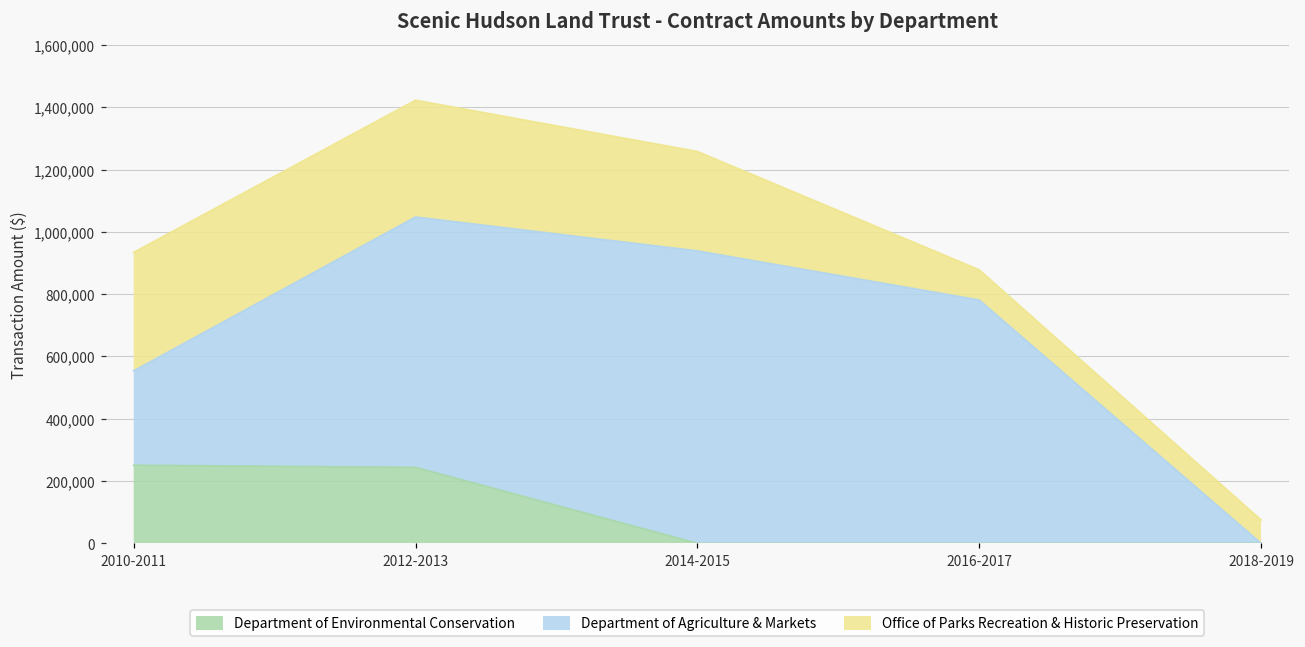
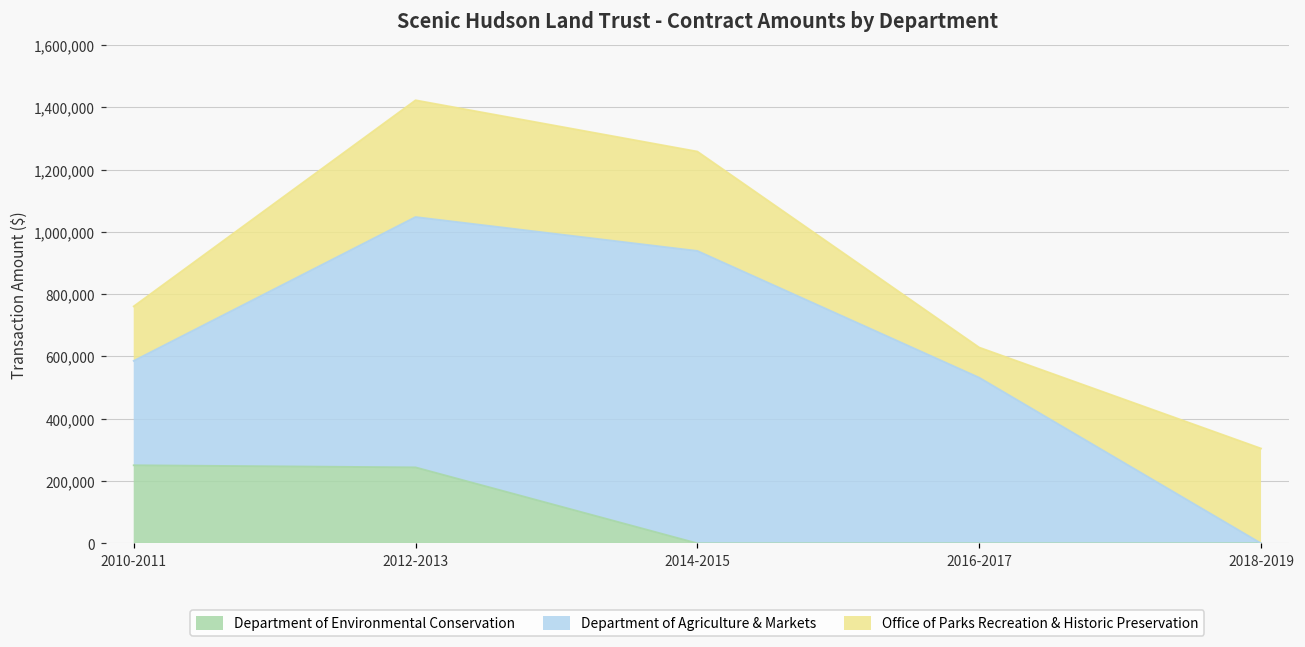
Department of Agriculture & Markets, 2010-2011: 300,000 -> 340,000
Office of Parks Recreation & Historic Preservation, 2010-2011: 380,000 -> 180,000
Department of Agriculture & Markets, 2016-2017: 780,000 -> 530,000
Office of Parks Recreation & Historic Preservation, 2018-2019: 80,000 -> 300,000
